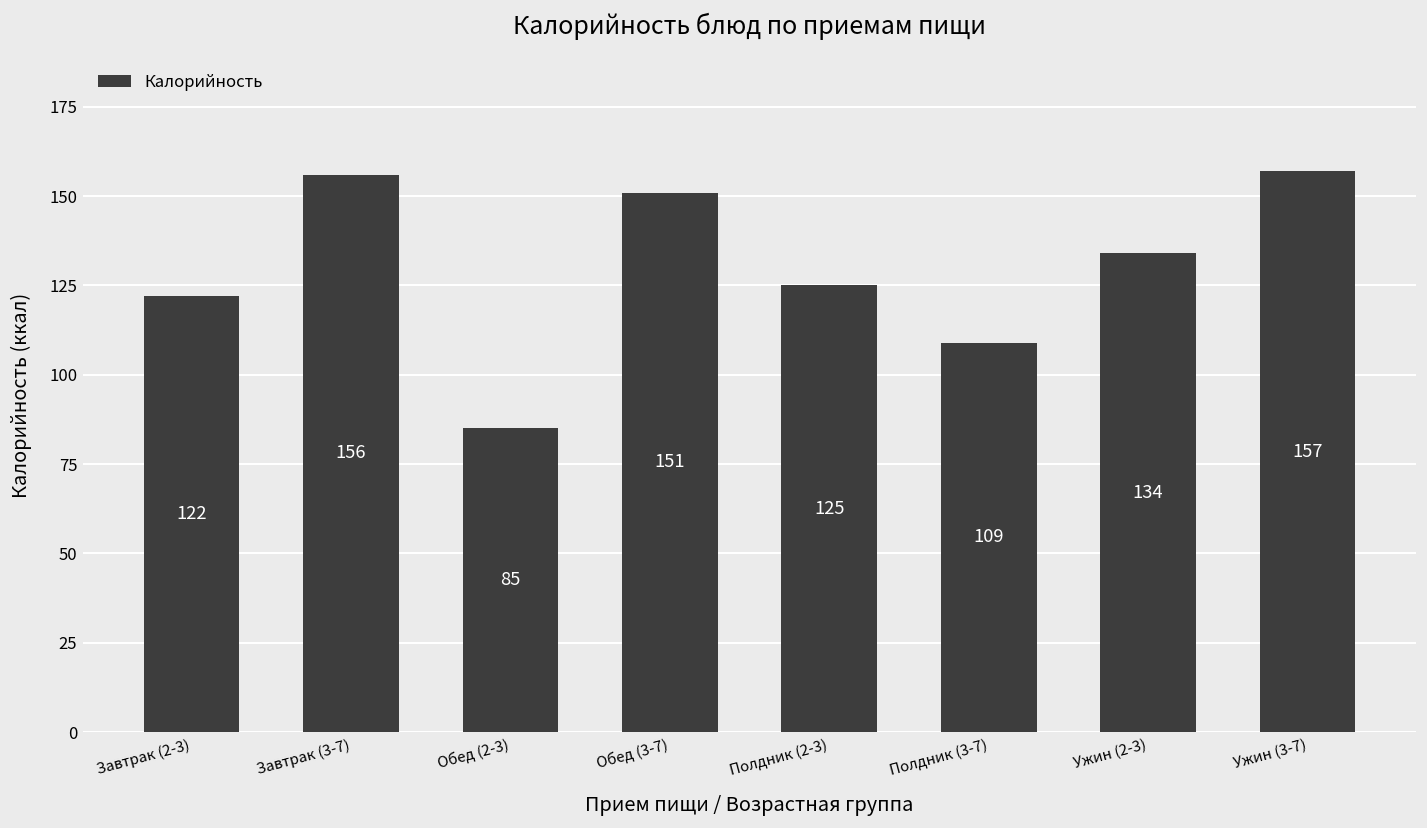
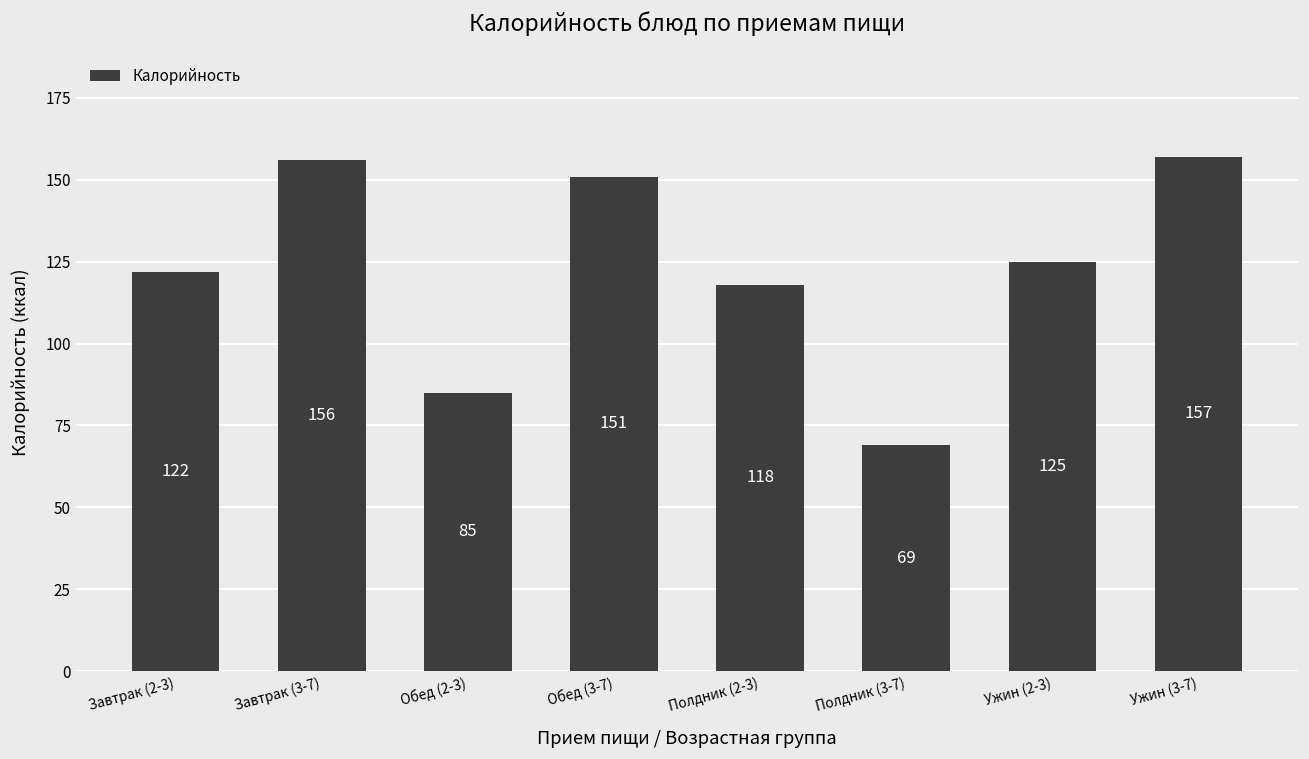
Полдник (2-3): 125 -> 118
Полдник (3-7): 109 -> 69
Ужин (2-3): 134 -> 125
